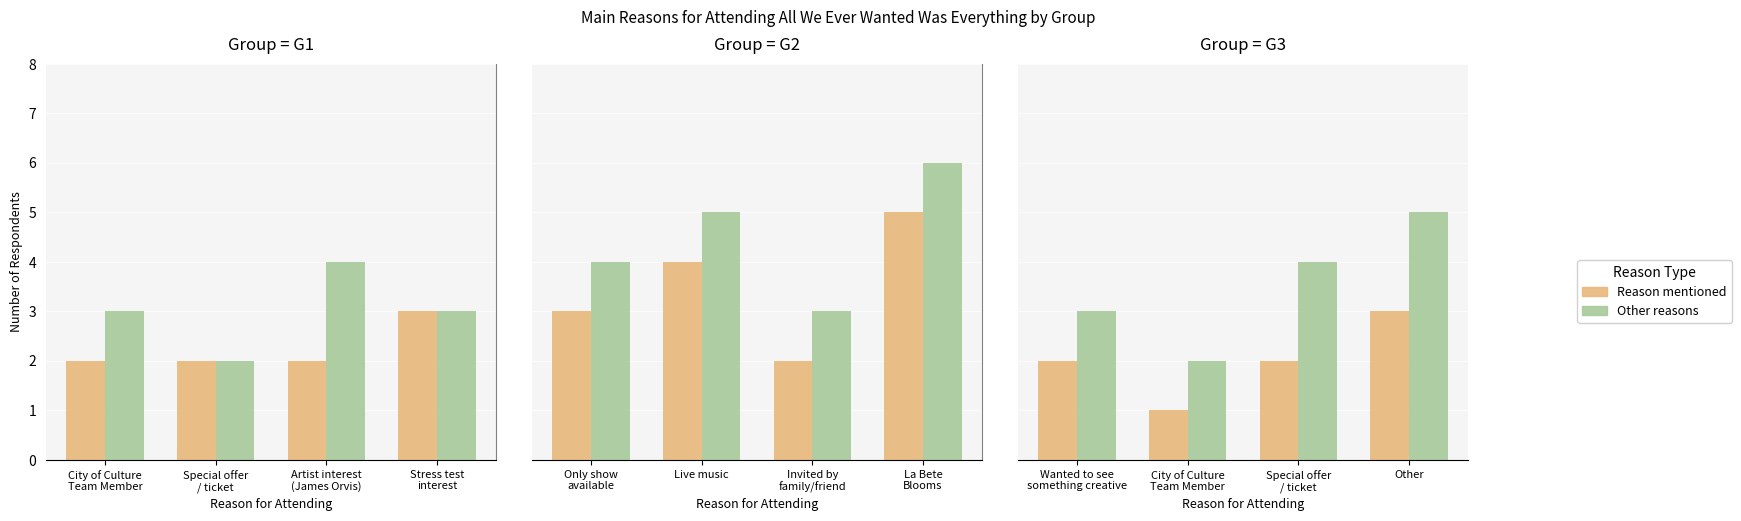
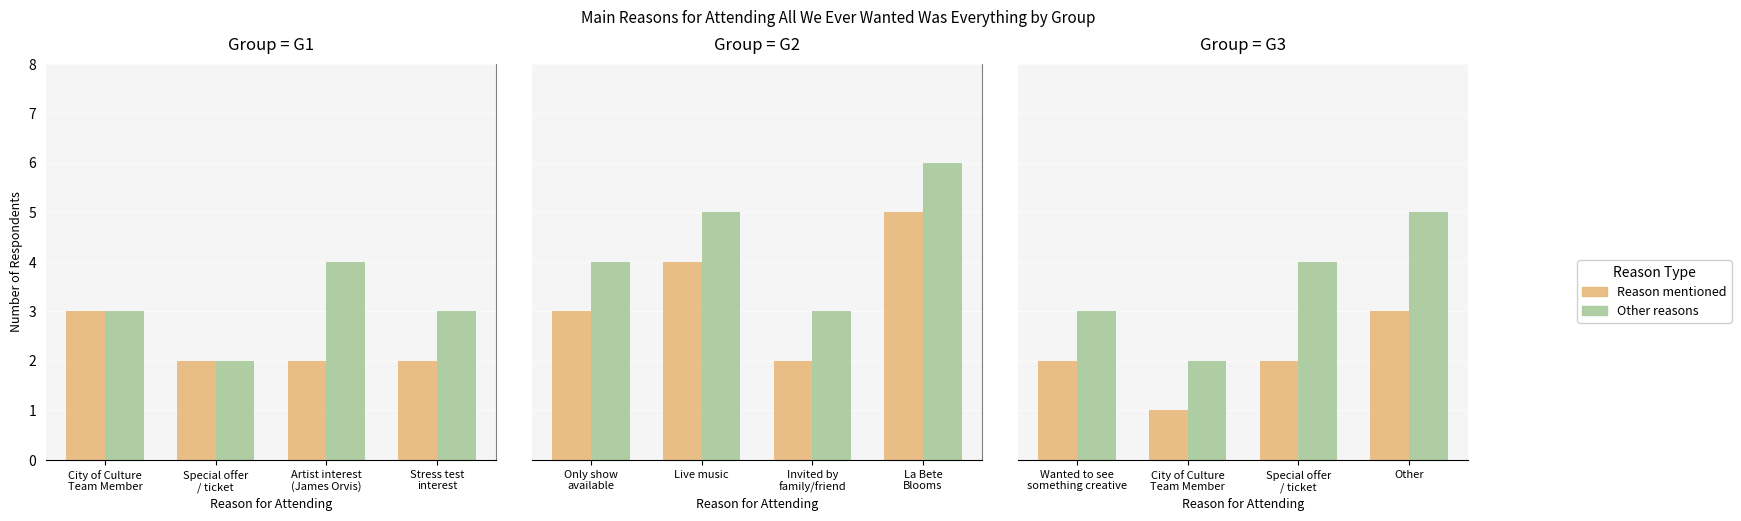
Group = G1, Reason mentioned, City of Culture Team Member: 2 -> 3
Group = G1, Reason mentioned, Stress test interest: 3 -> 2
